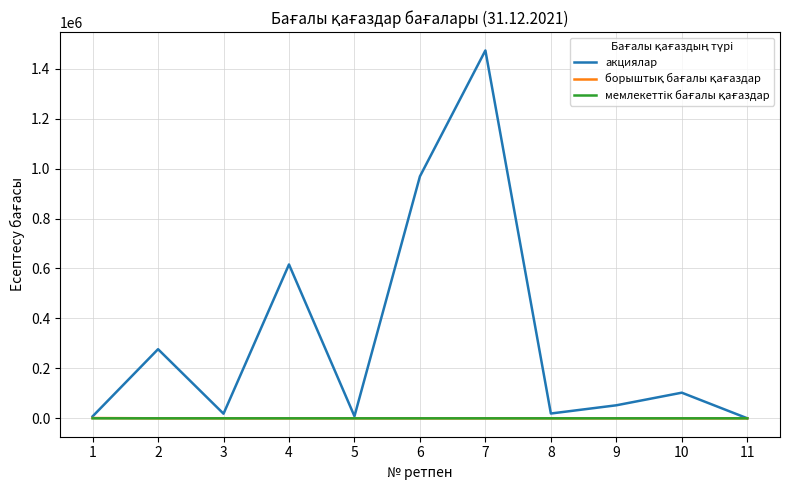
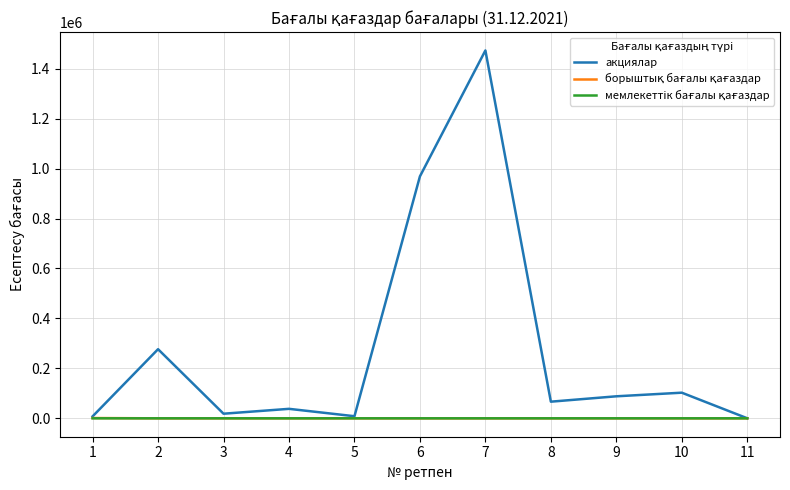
акциялар, 4: 620000 -> 40000
акциялар, 8: 20000 -> 70000
акциялар, 9: 50000 -> 90000
